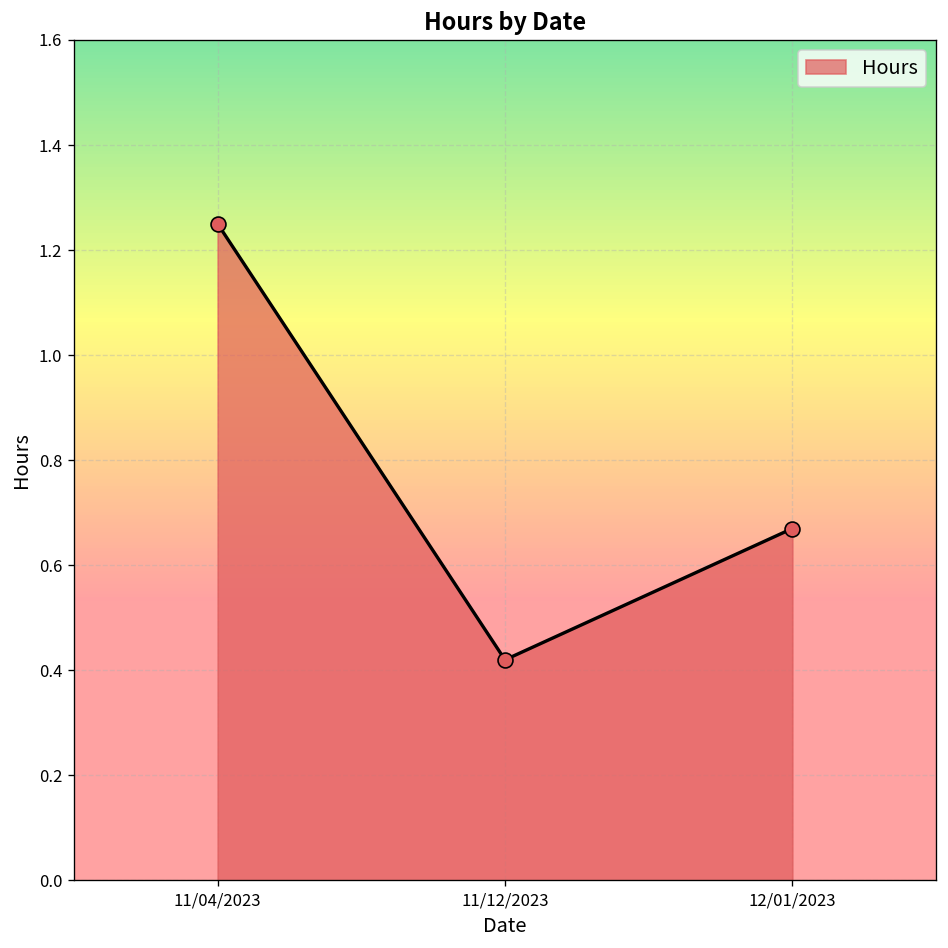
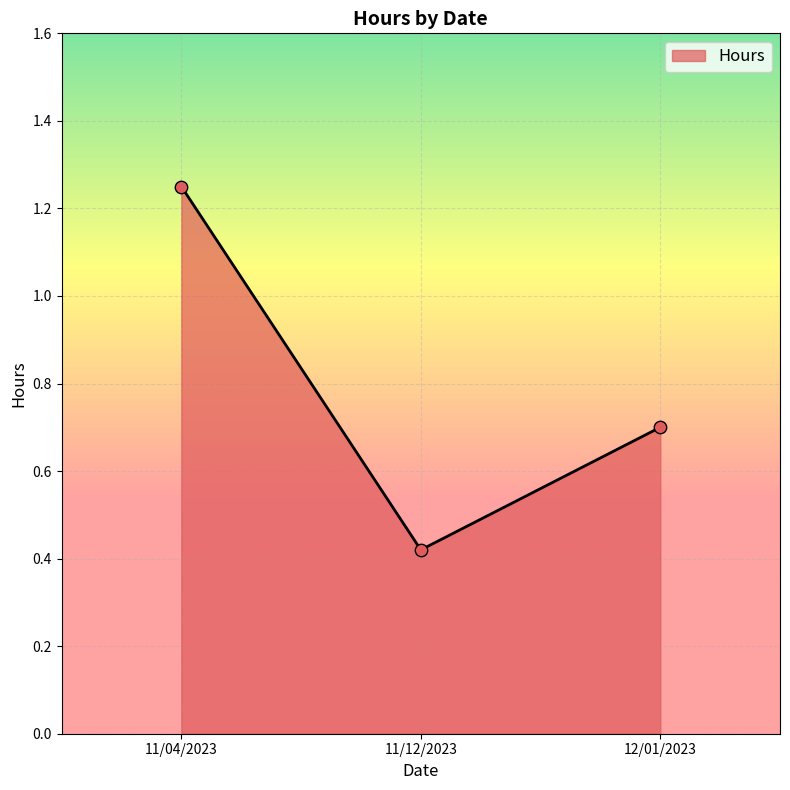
12/01/2023: 0.67 -> 0.70
